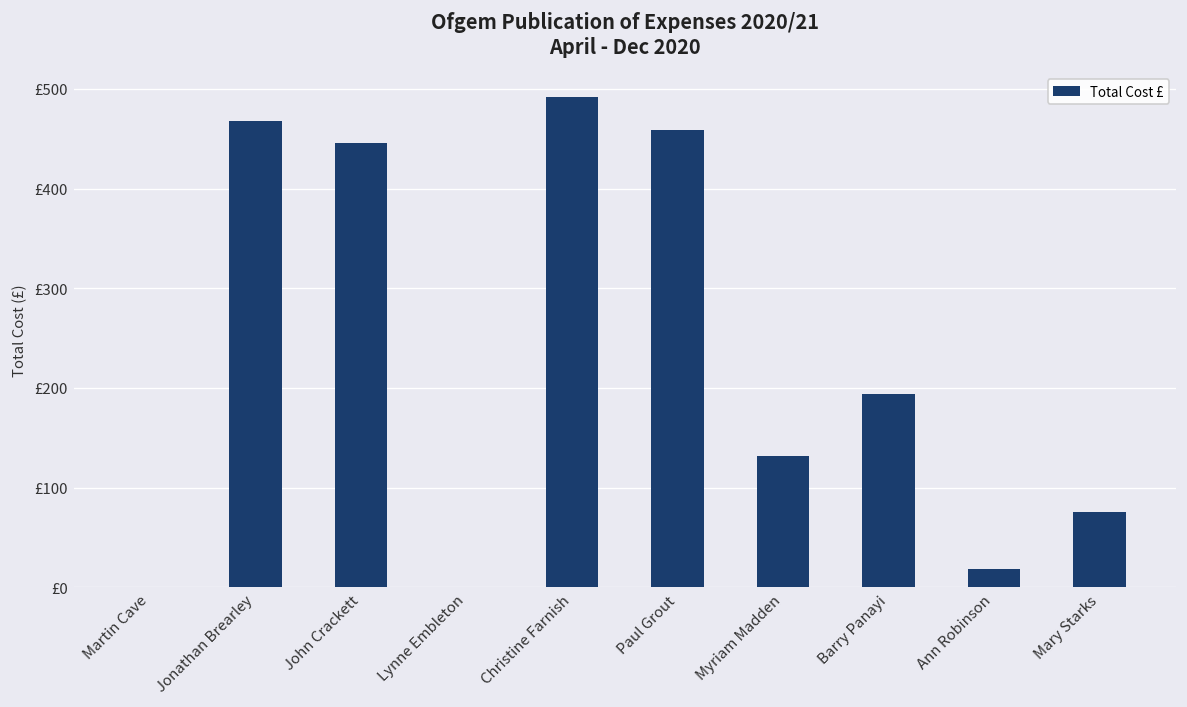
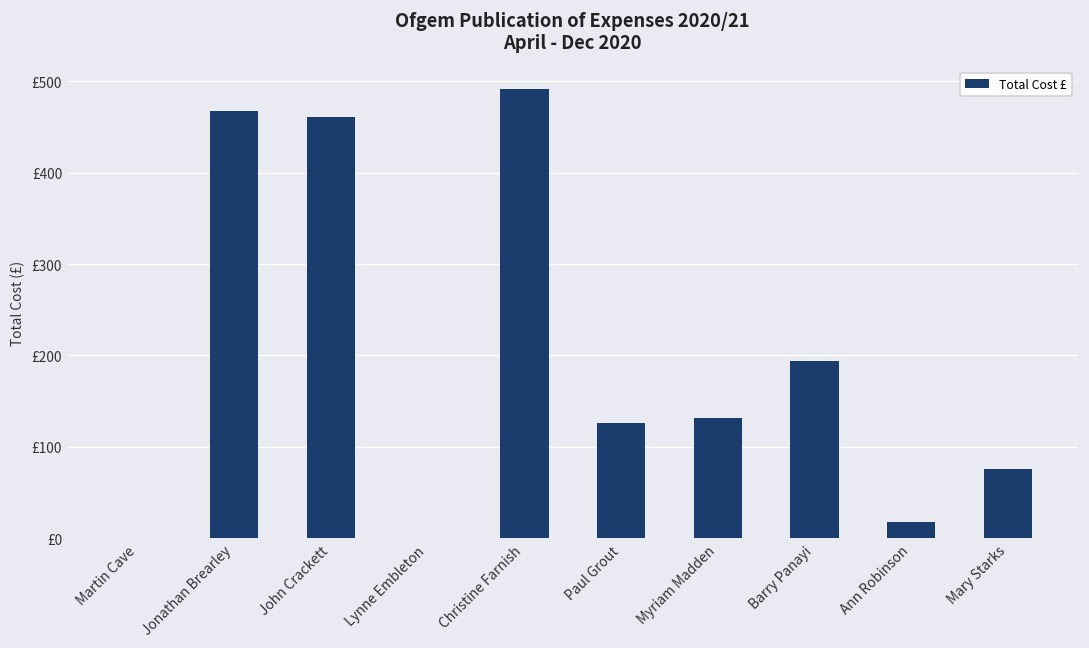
John Crackett: £450 -> £460
Paul Grout: £460 -> £130
